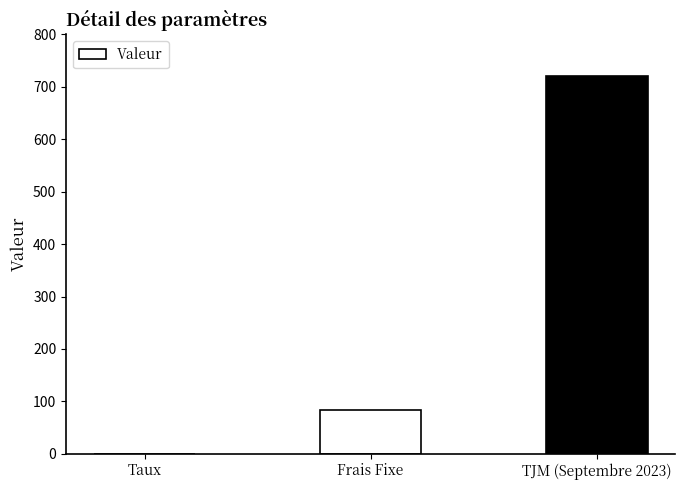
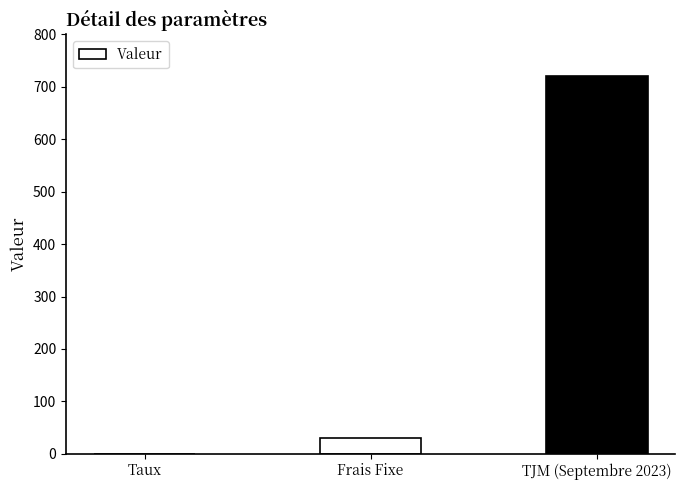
Frais Fixe: 80 -> 30
